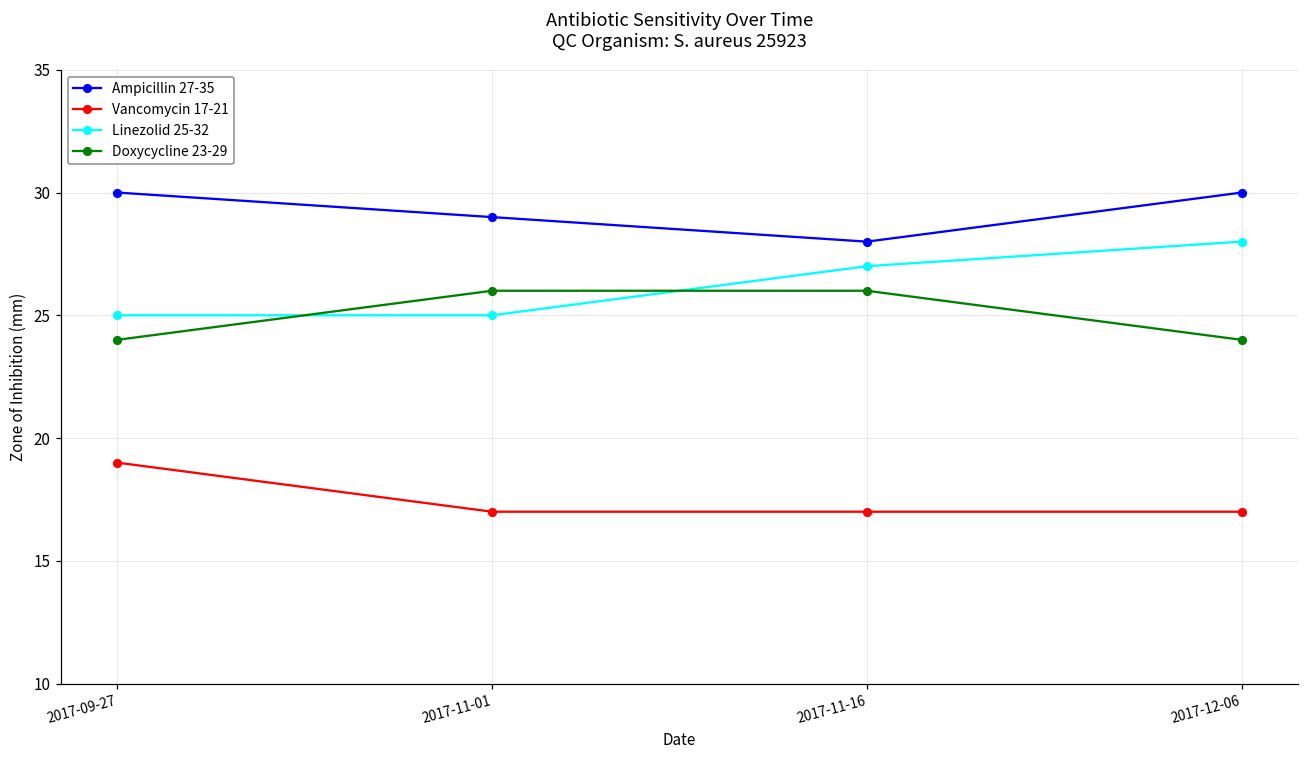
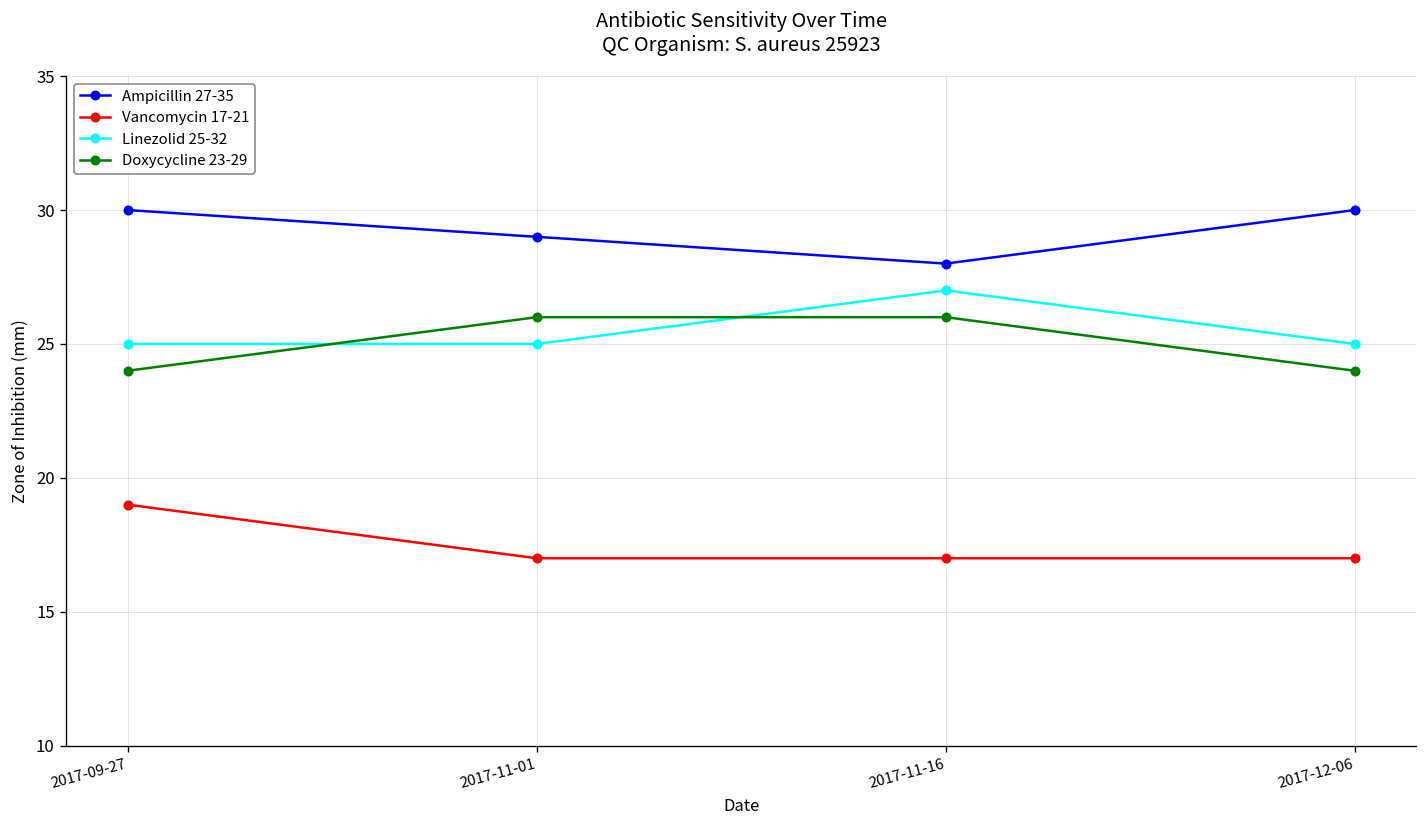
Linezolid 25-32, 2017-12-06: 28 -> 25
